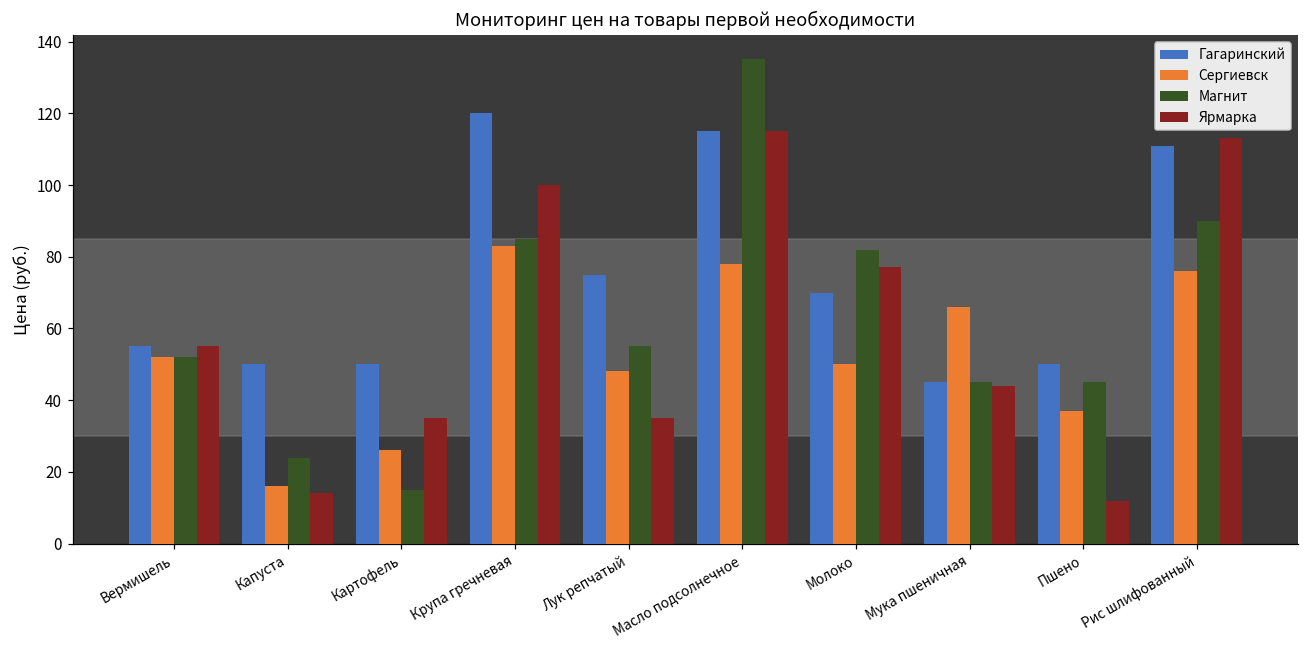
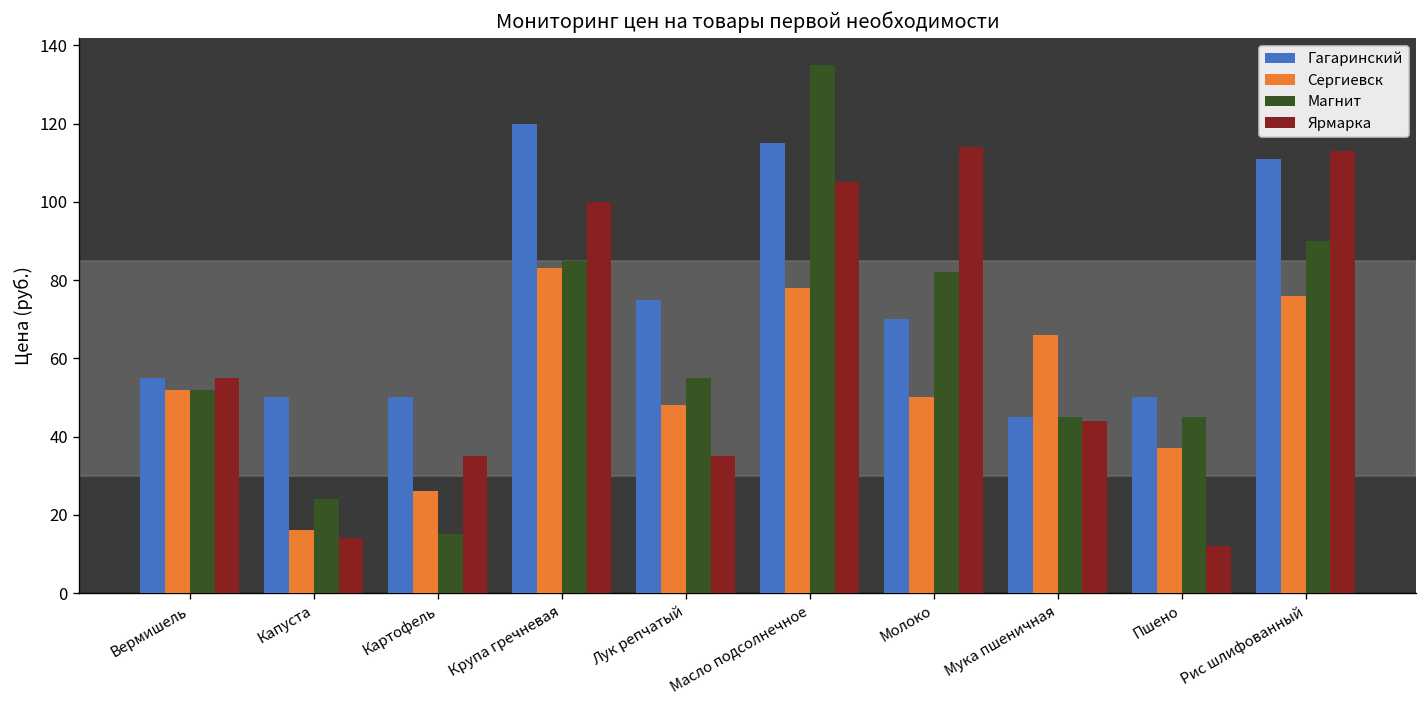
Ярмарка, Масло подсолнечное: 115 -> 105
Ярмарка, Молоко: 77 -> 114
